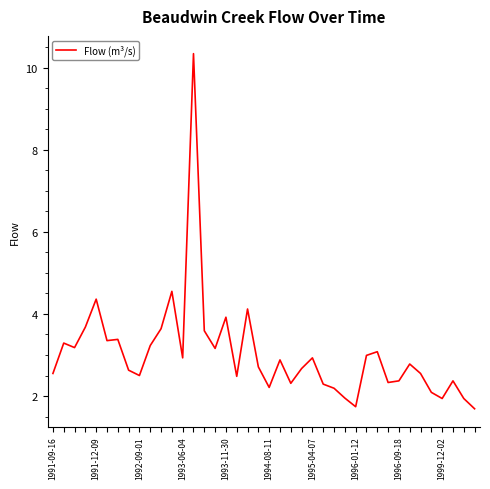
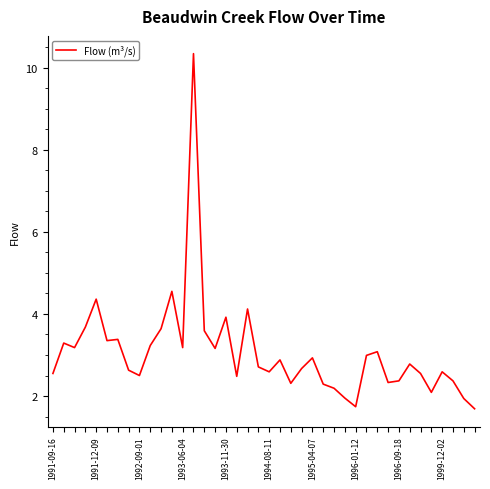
1993-06-04: 2.9 -> 3.2
1994-08-11: 2.2 -> 2.6
1999-12-02: 1.9 -> 2.6
